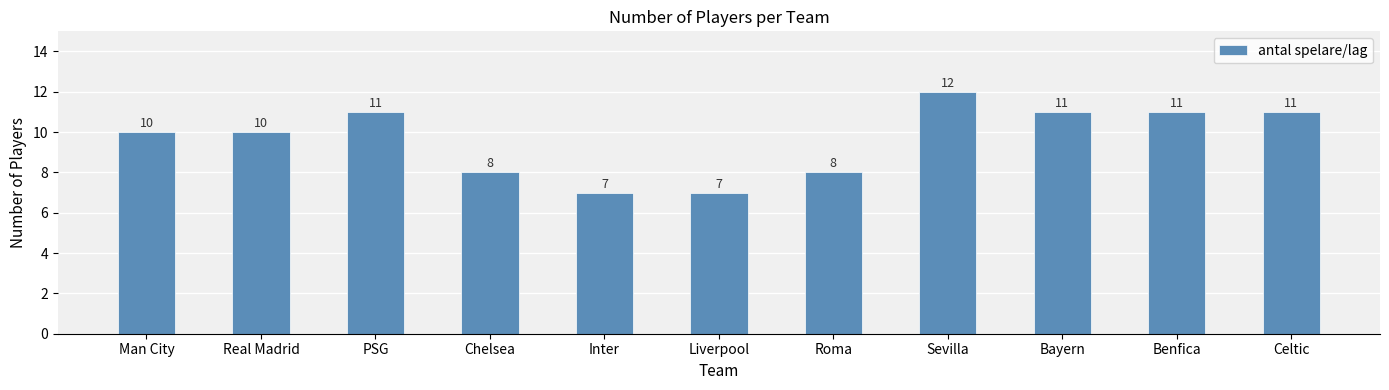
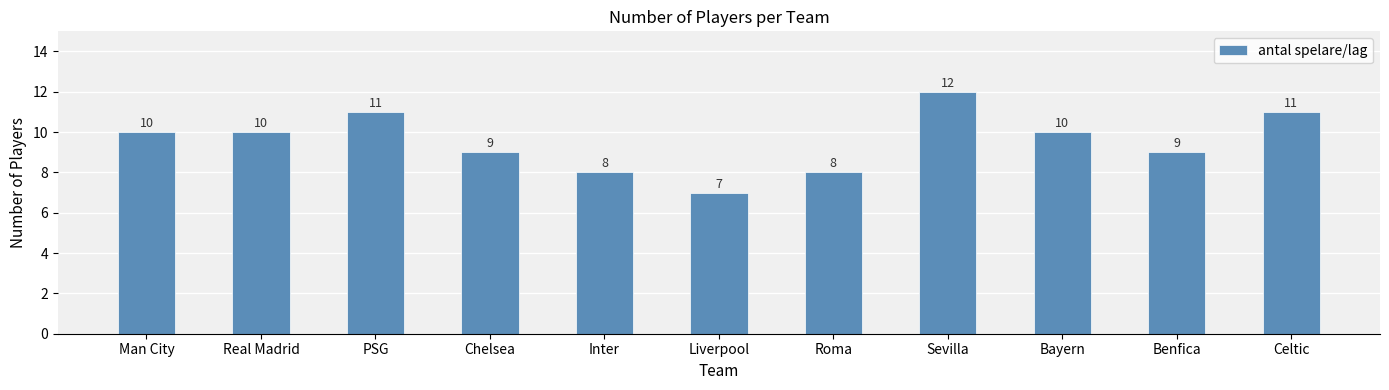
Chelsea: 8 -> 9
Inter: 7 -> 8
Bayern: 11 -> 10
Benfica: 11 -> 9
